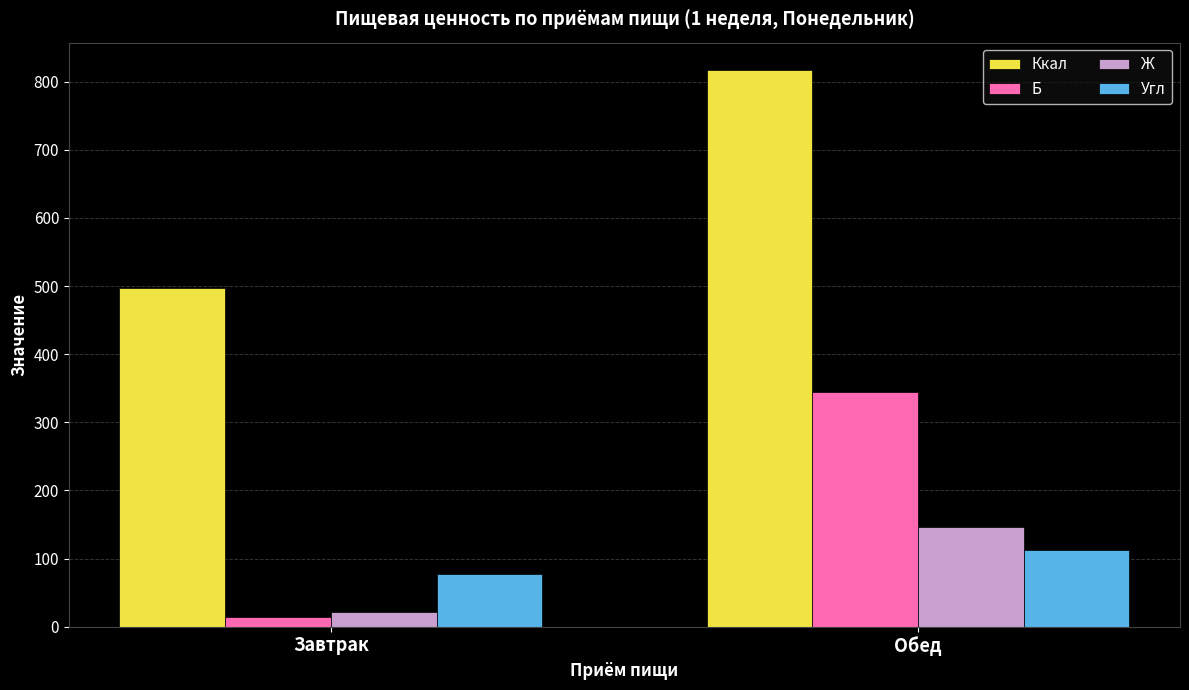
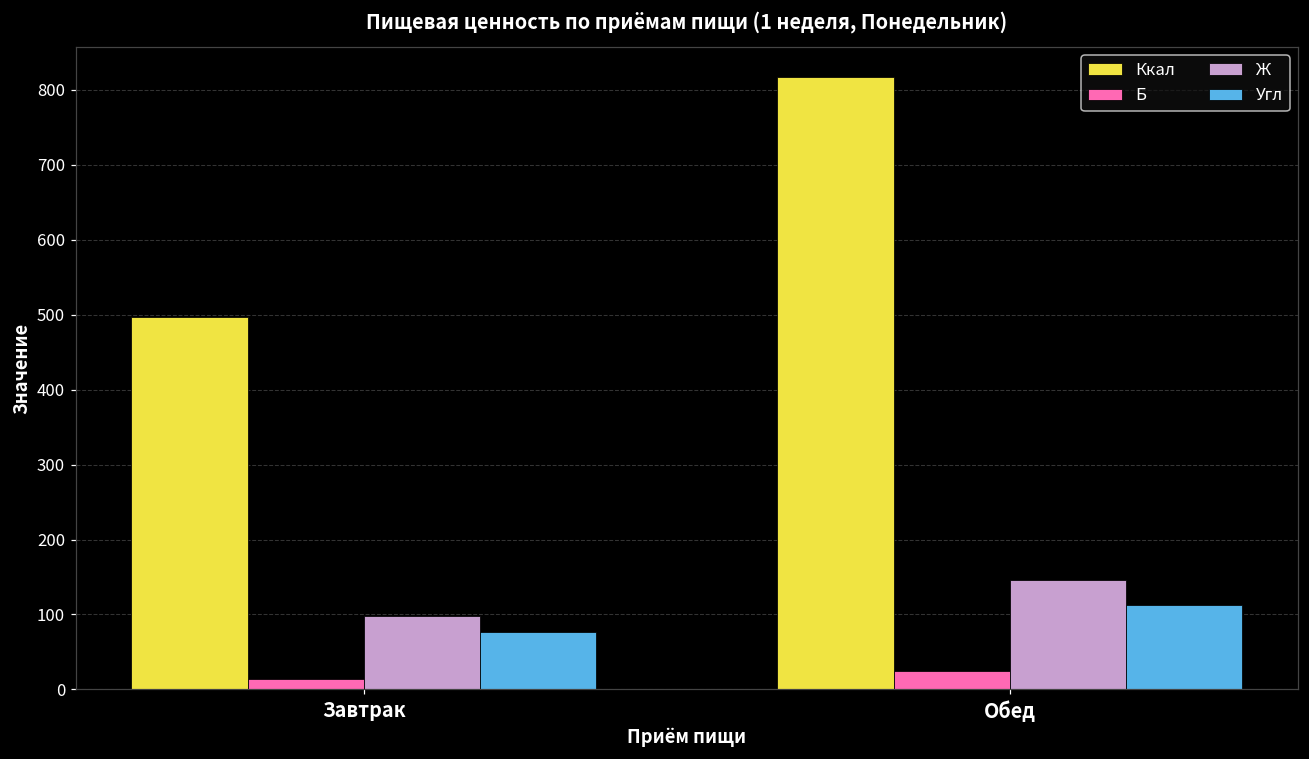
Ж, Завтрак: 20 -> 100
Б, Обед: 340 -> 20
